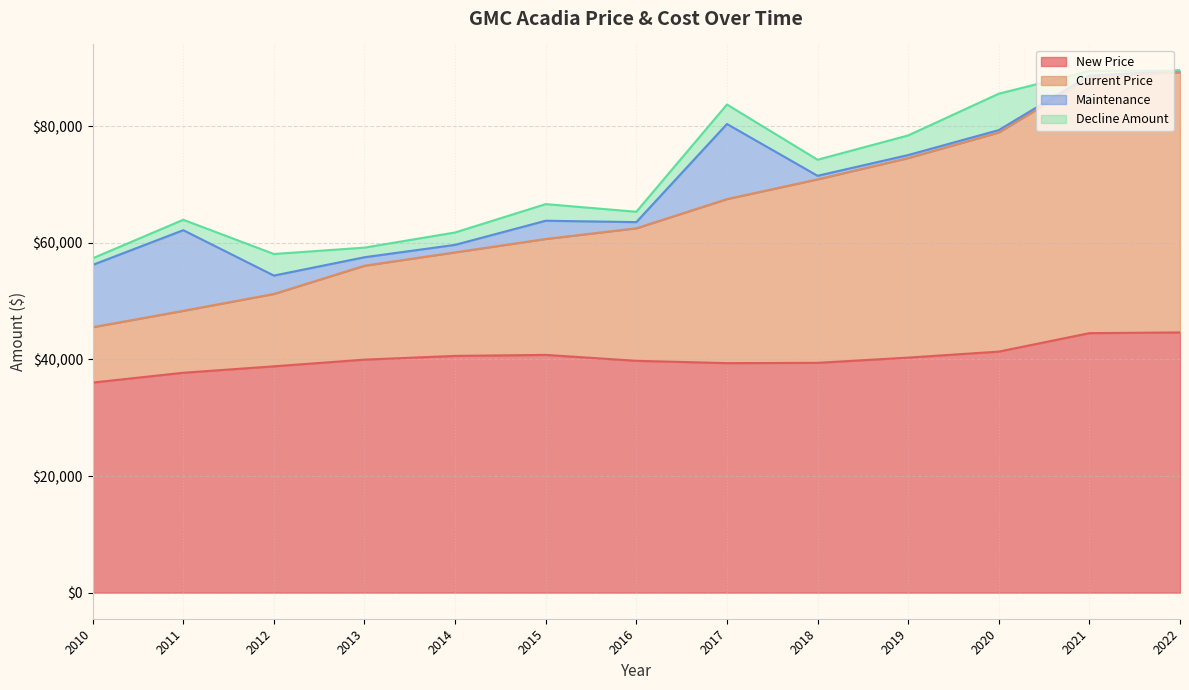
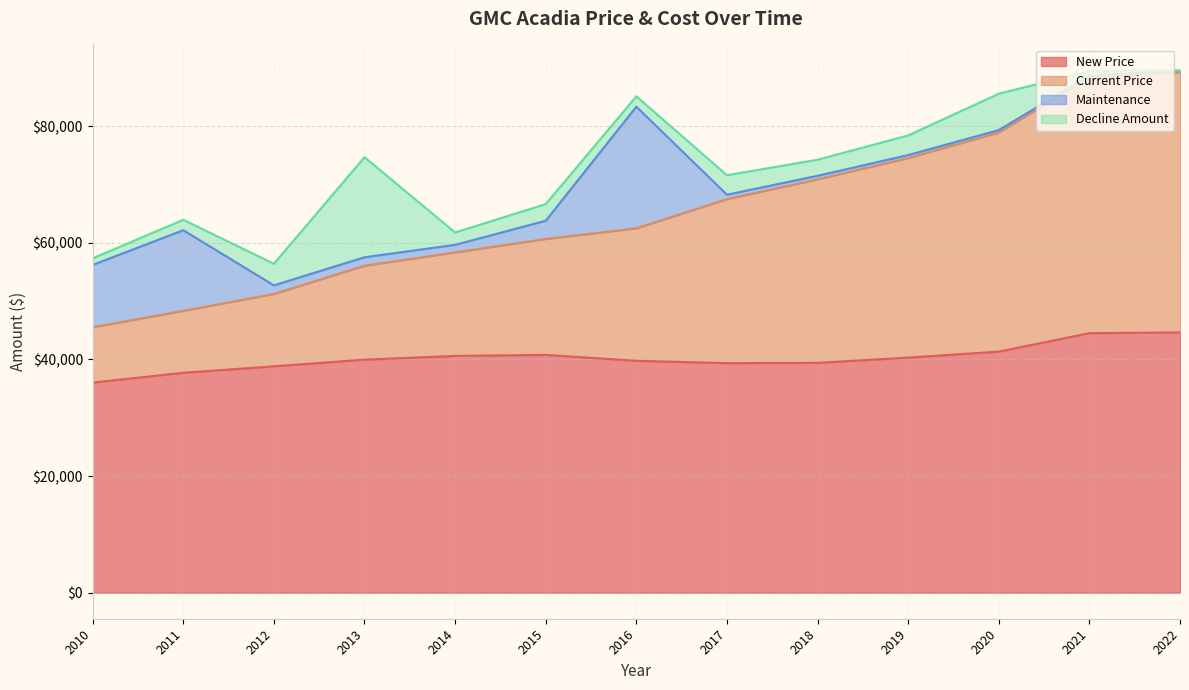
Maintenance, 2012: $3,000 -> $1,000
Decline Amount, 2013: $2,000 -> $17,000
Maintenance, 2016: $1,000 -> $21,000
Maintenance, 2017: $13,000 -> $1,000
